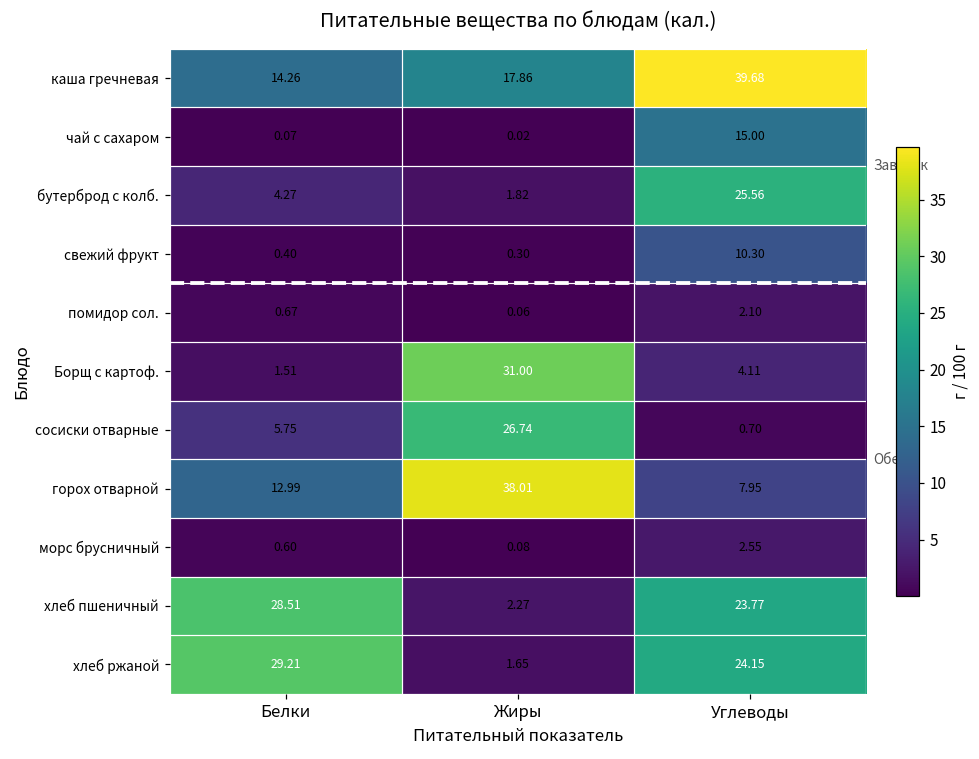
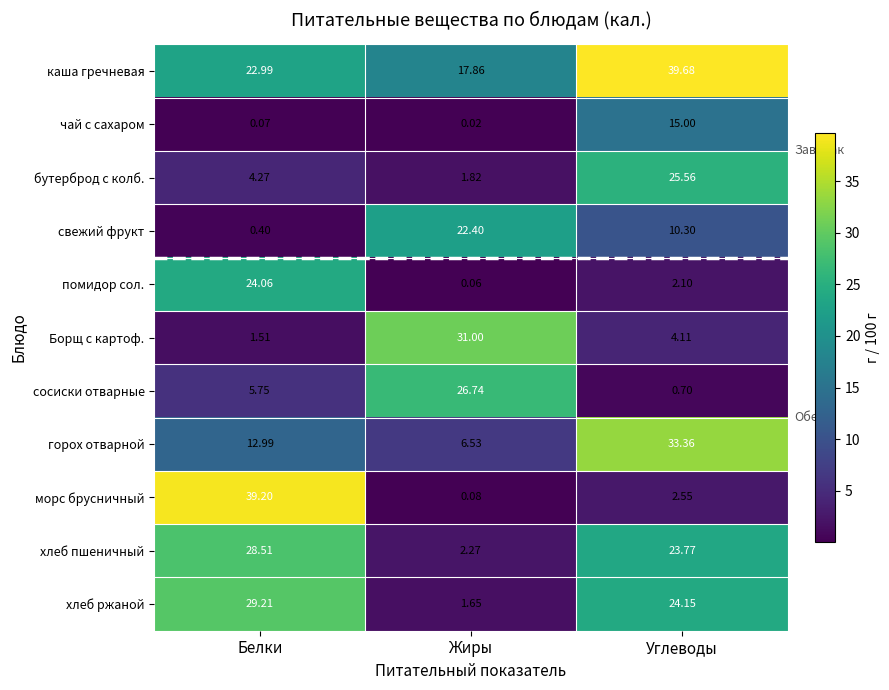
каша гречневая, Белки: 14.26 -> 22.99
свежий фрукт, Жиры: 0.30 -> 22.40
помидор сол., Белки: 0.67 -> 24.06
горох отварной, Жиры: 38.01 -> 6.53
горох отварной, Углеводы: 7.95 -> 33.36
морс брусничный, Белки: 0.60 -> 39.20
